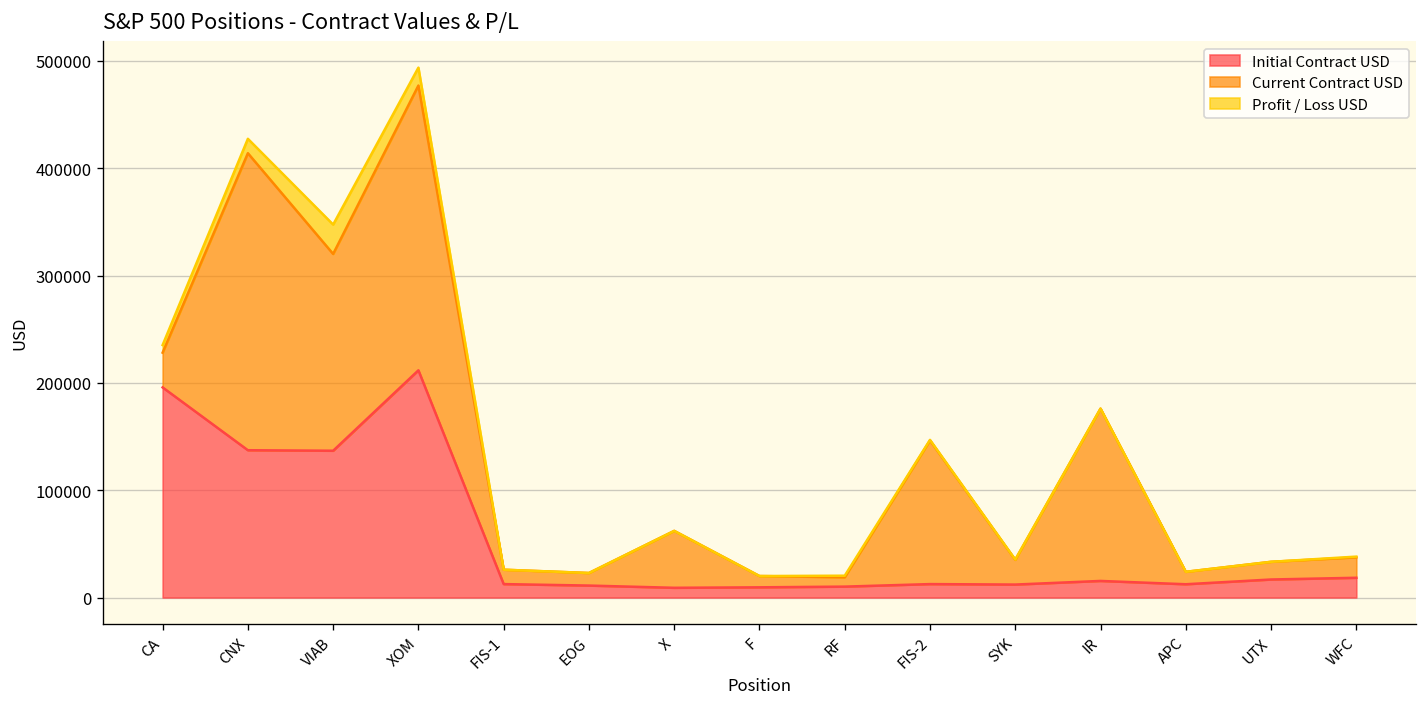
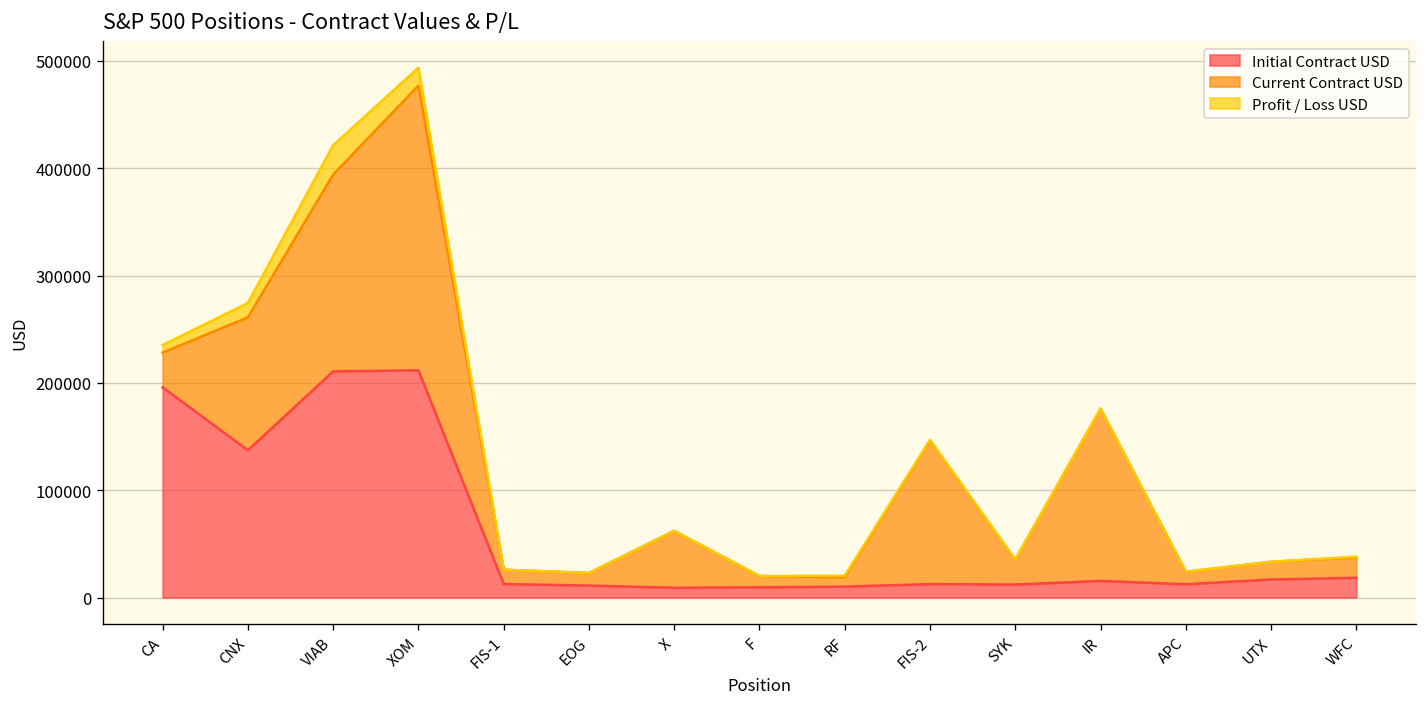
Current Contract USD, CNX: 280000 -> 120000
Initial Contract USD, VIAB: 140000 -> 210000
